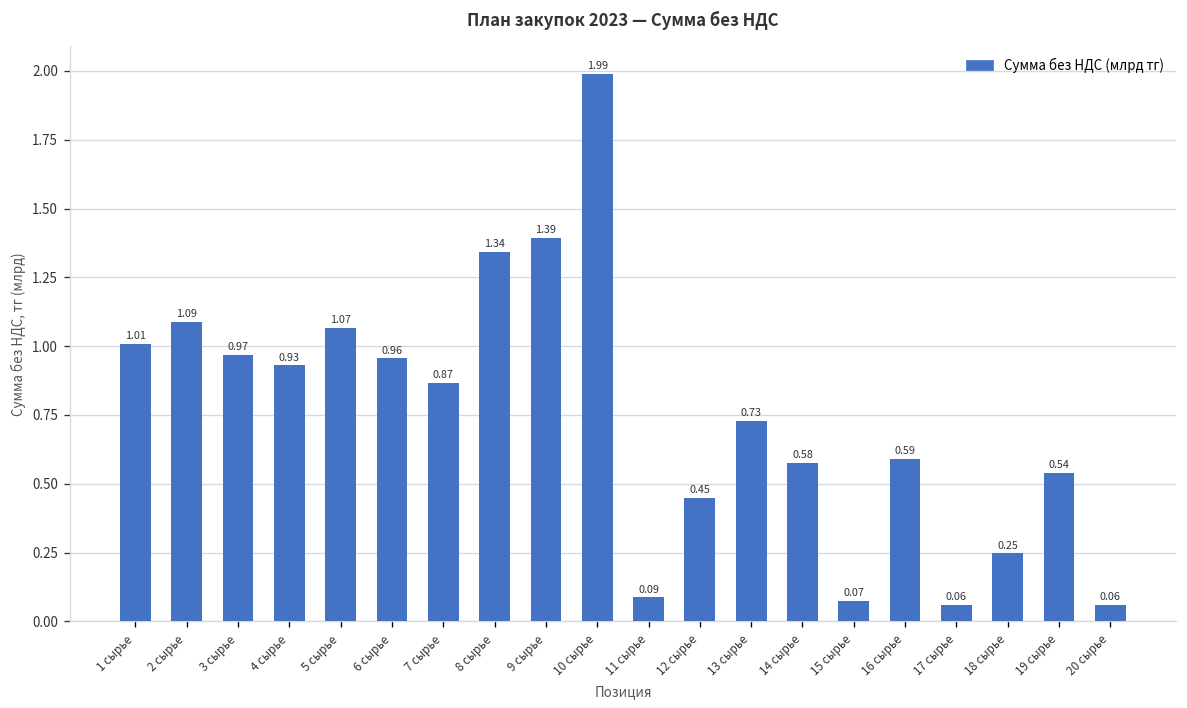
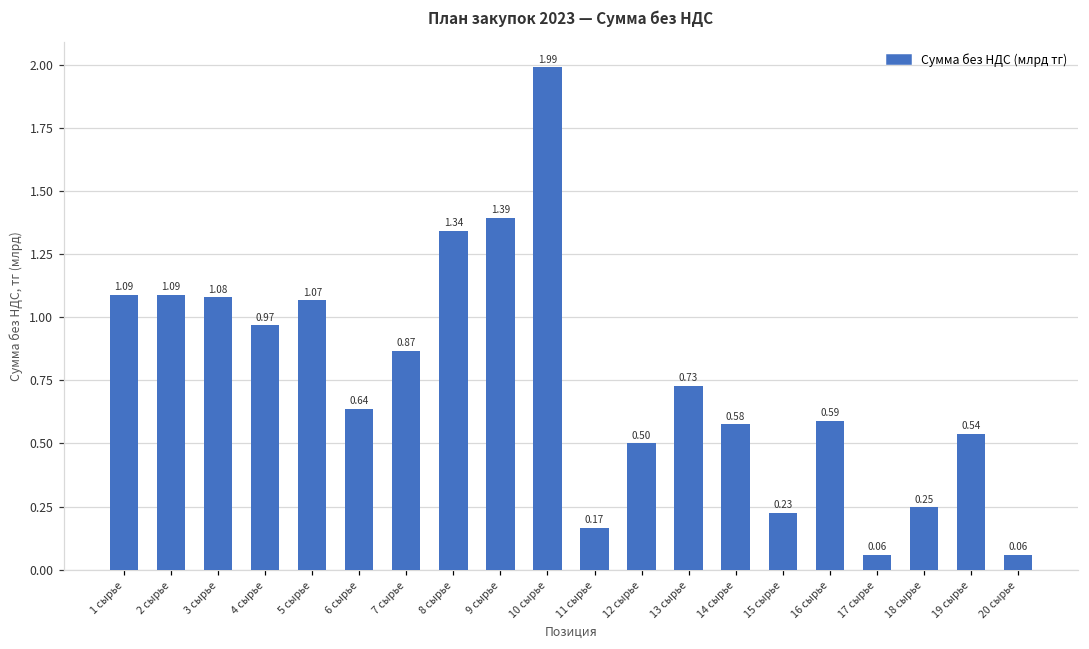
1 сырье: 1.01 -> 1.09
3 сырье: 0.97 -> 1.08
4 сырье: 0.93 -> 0.97
6 сырье: 0.96 -> 0.64
11 сырье: 0.09 -> 0.17
12 сырье: 0.45 -> 0.50
15 сырье: 0.07 -> 0.23
